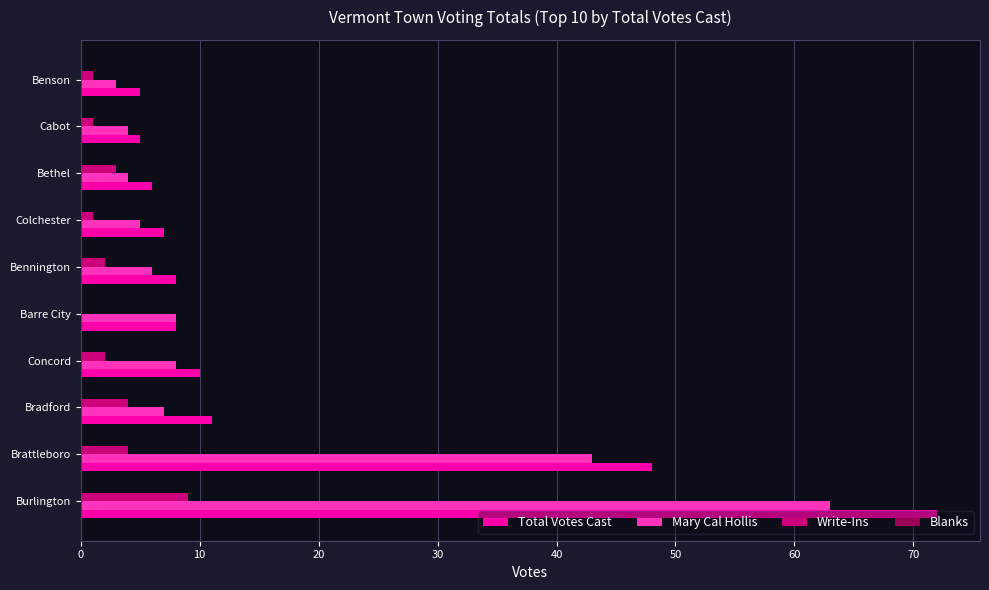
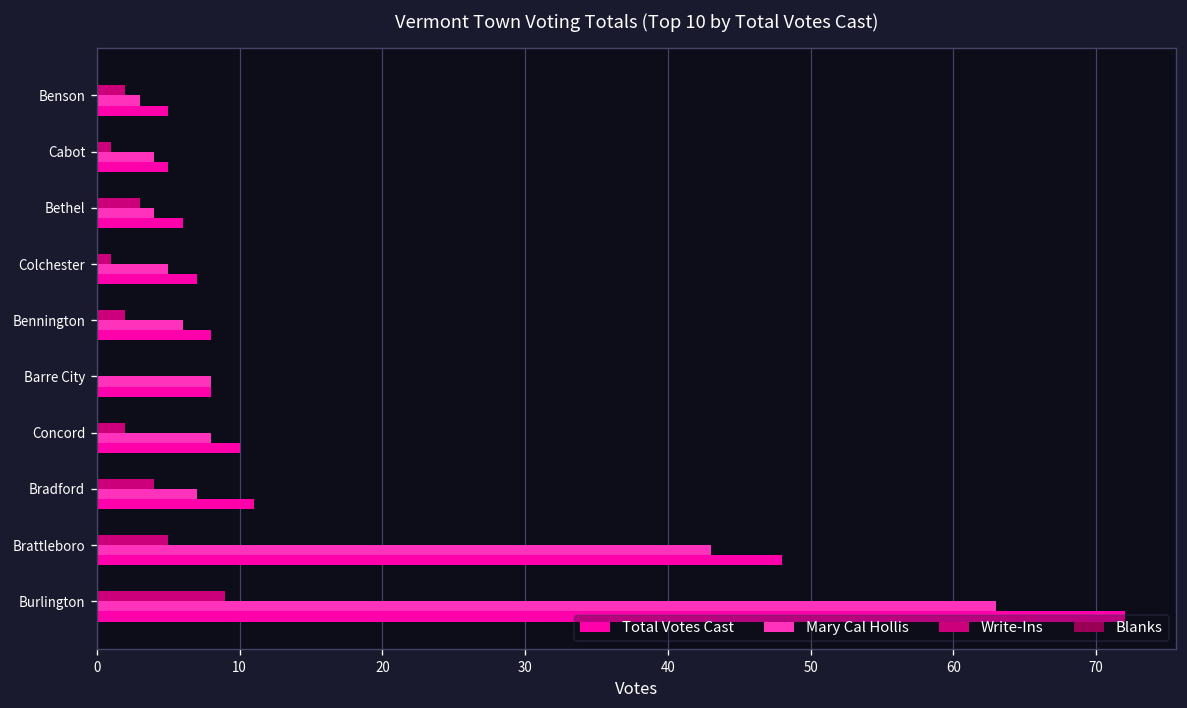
Write-Ins, Benson: 1 -> 2
Write-Ins, Brattleboro: 4 -> 5
